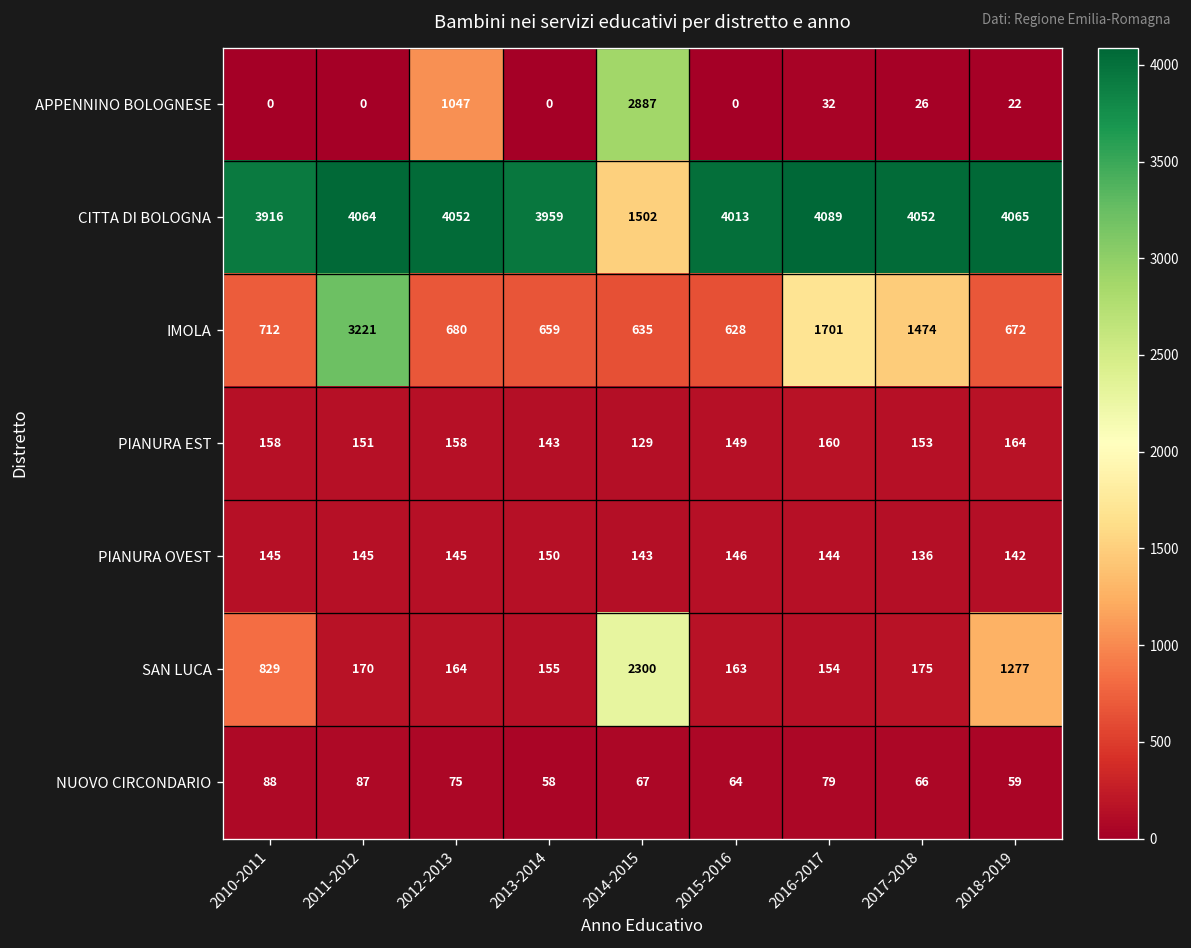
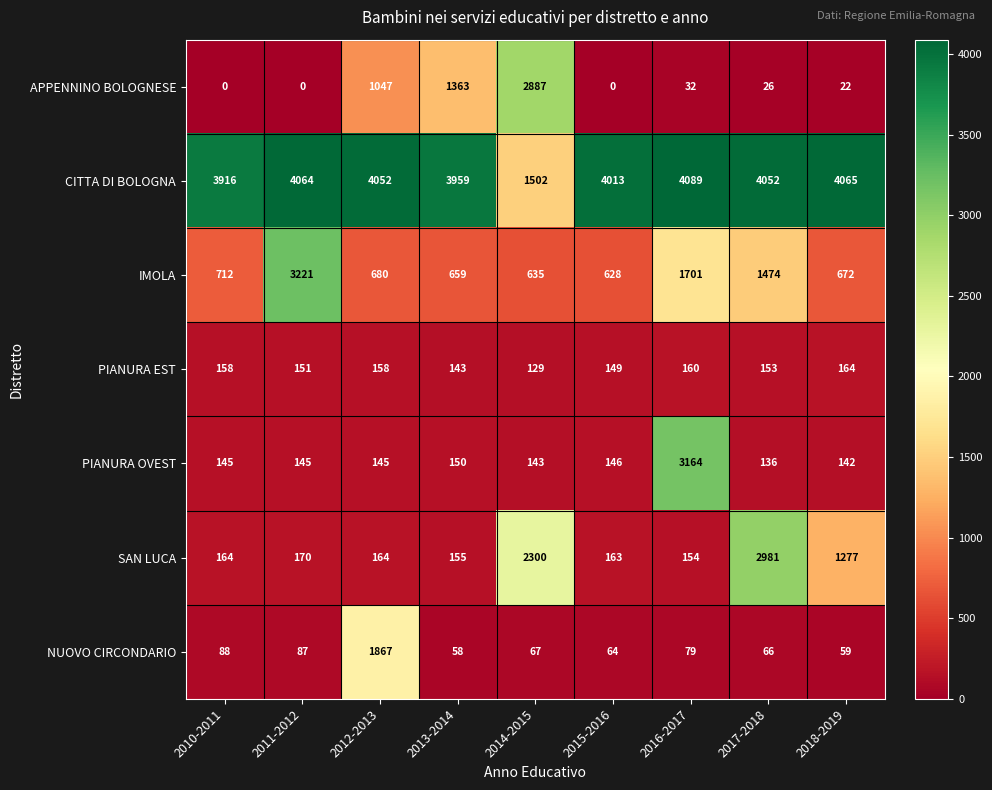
APPENNINO BOLOGNESE, 2013-2014: 0 -> 1363
PIANURA OVEST, 2016-2017: 144 -> 3164
SAN LUCA, 2010-2011: 829 -> 164
SAN LUCA, 2017-2018: 175 -> 2981
NUOVO CIRCONDARIO, 2012-2013: 75 -> 1867
